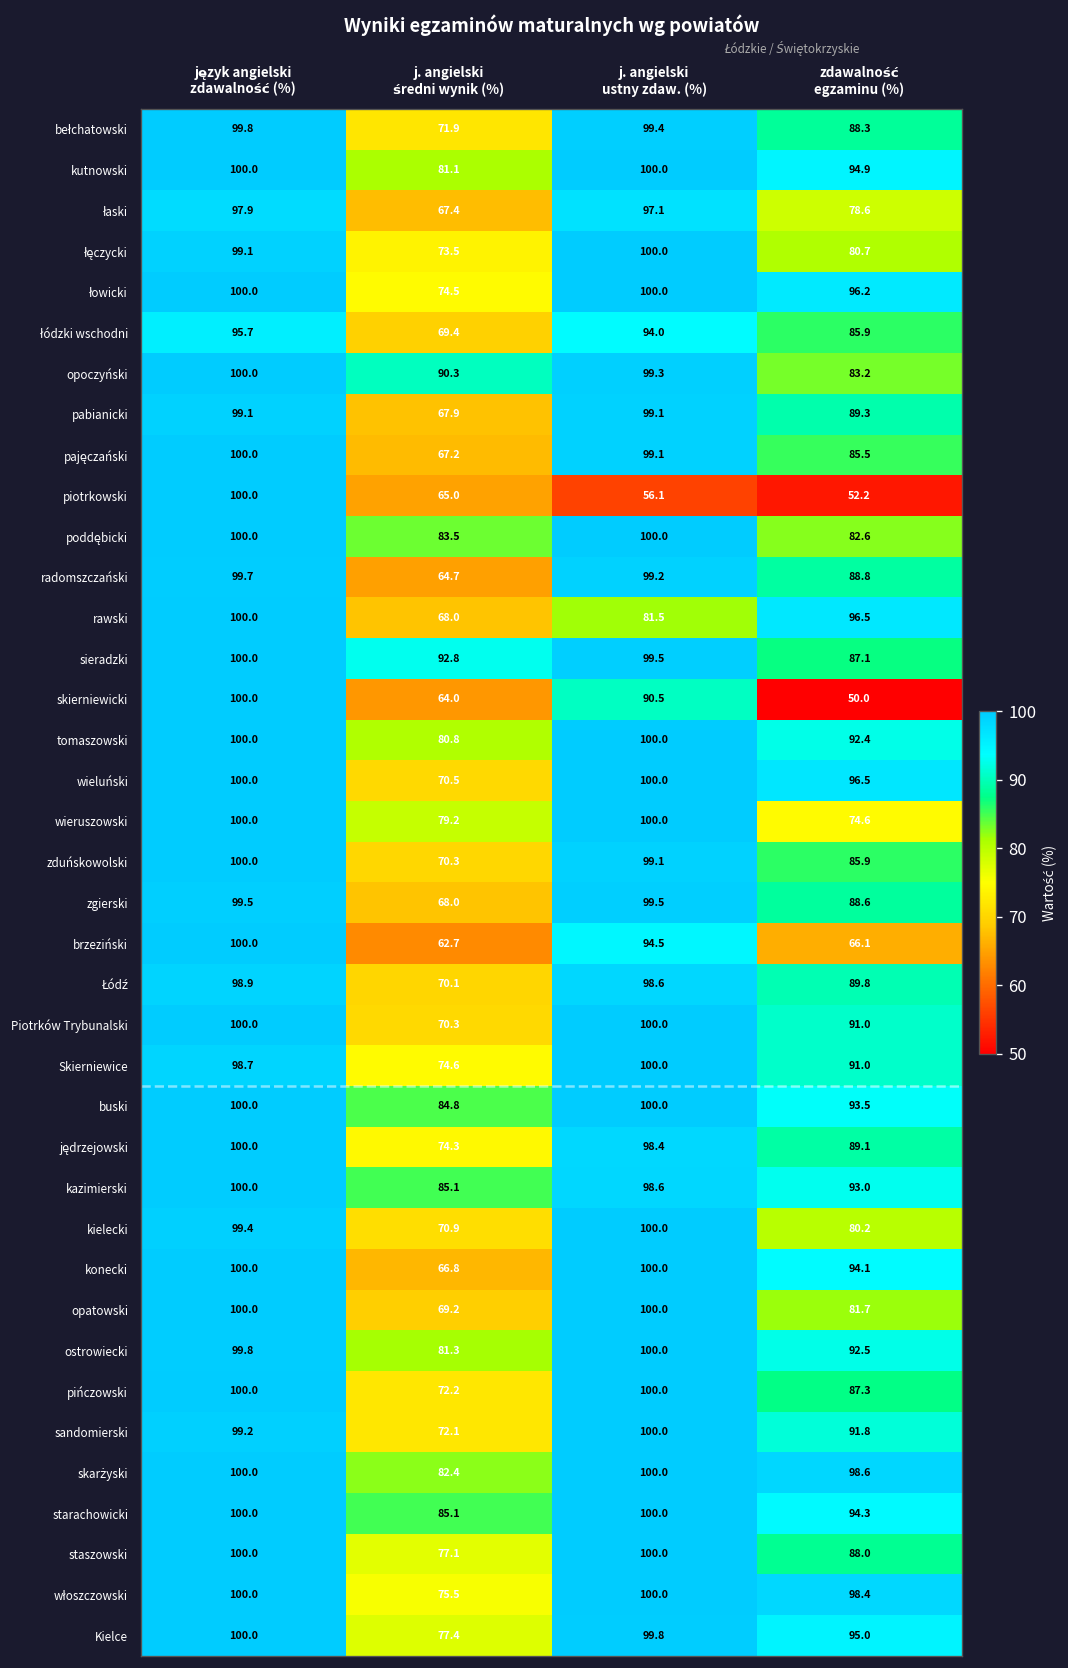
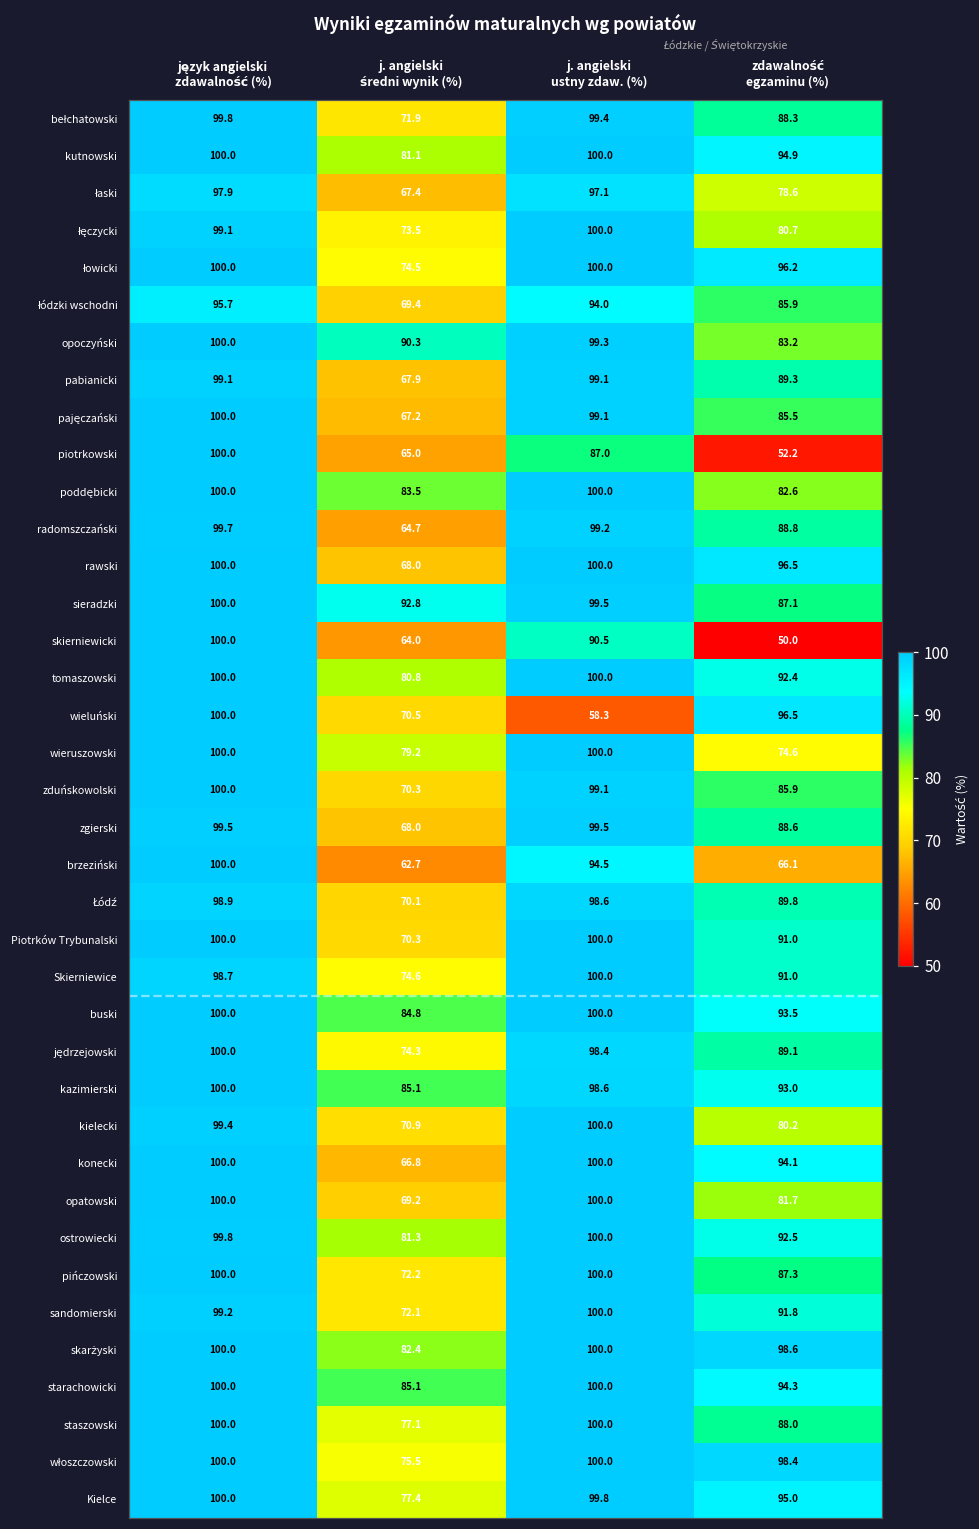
piotrkowski, j. angielski ustny zdaw. (%): 56.1 -> 87.0
rawski, j. angielski ustny zdaw. (%): 81.5 -> 100.0
wieluński, j. angielski ustny zdaw. (%): 100.0 -> 58.3
